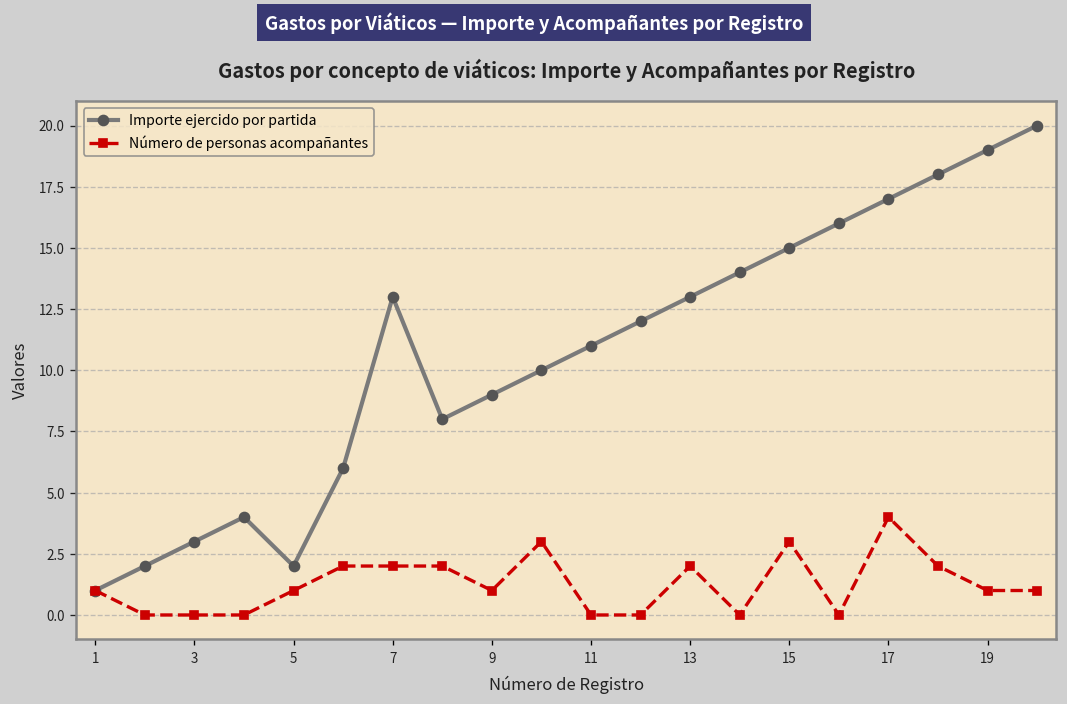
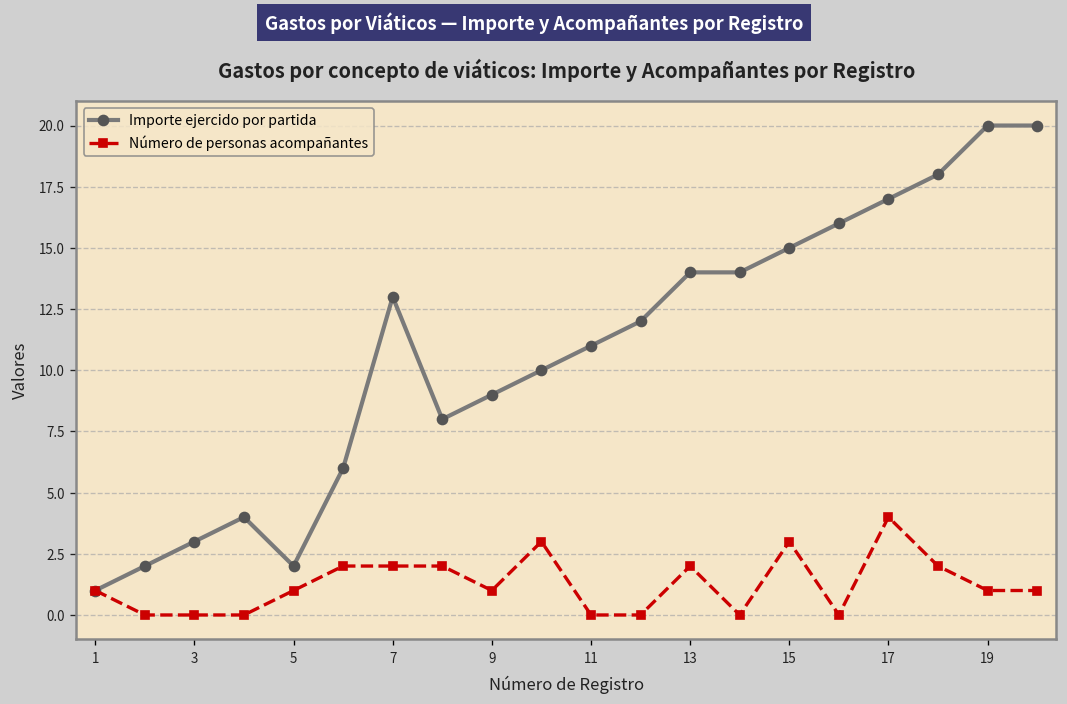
Importe ejercido por partida, 13: 13 -> 14
Importe ejercido por partida, 19: 19 -> 20
